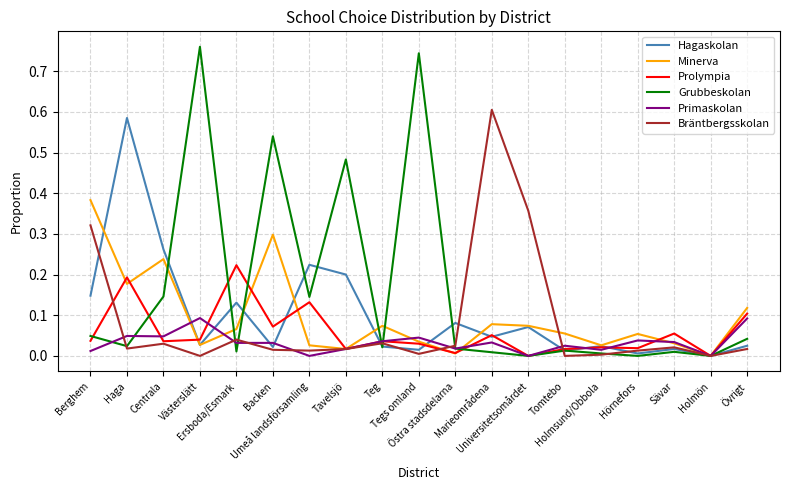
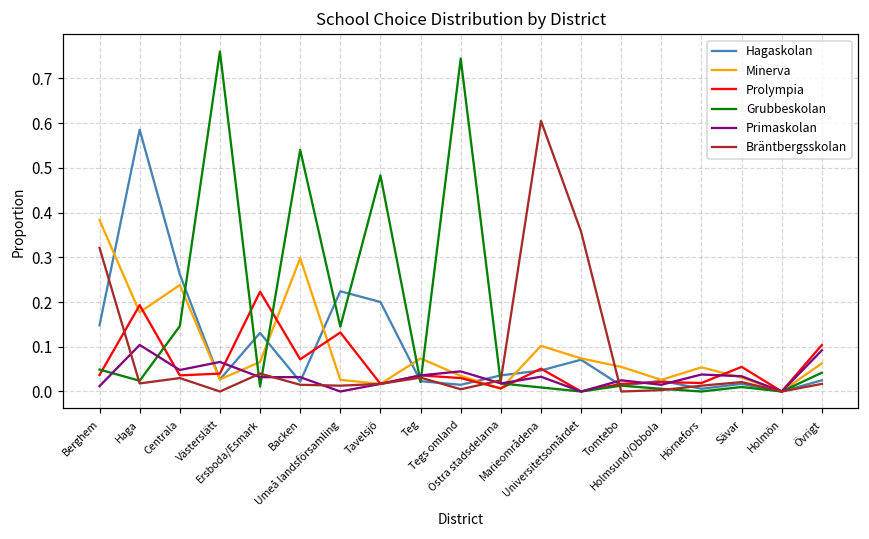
Primaskolan, Haga: 0.05 -> 0.10
Primaskolan, Västerslätt: 0.09 -> 0.07
Hagaskolan, Östra stadsdelarna: 0.08 -> 0.04
Minerva, Marieområdena: 0.08 -> 0.10
Minerva, Övrigt: 0.12 -> 0.06
